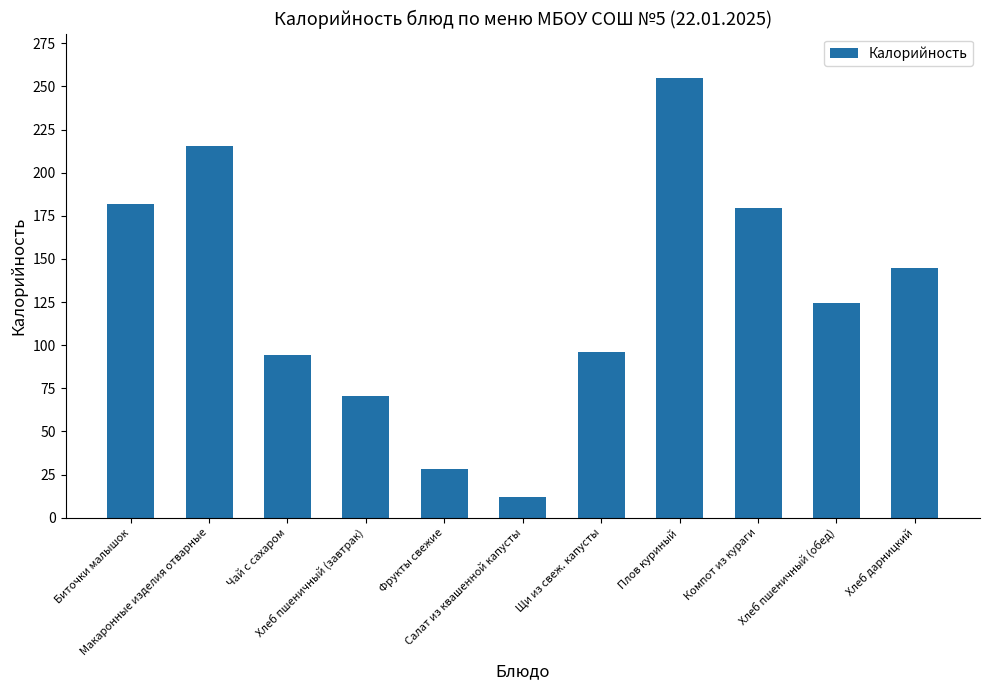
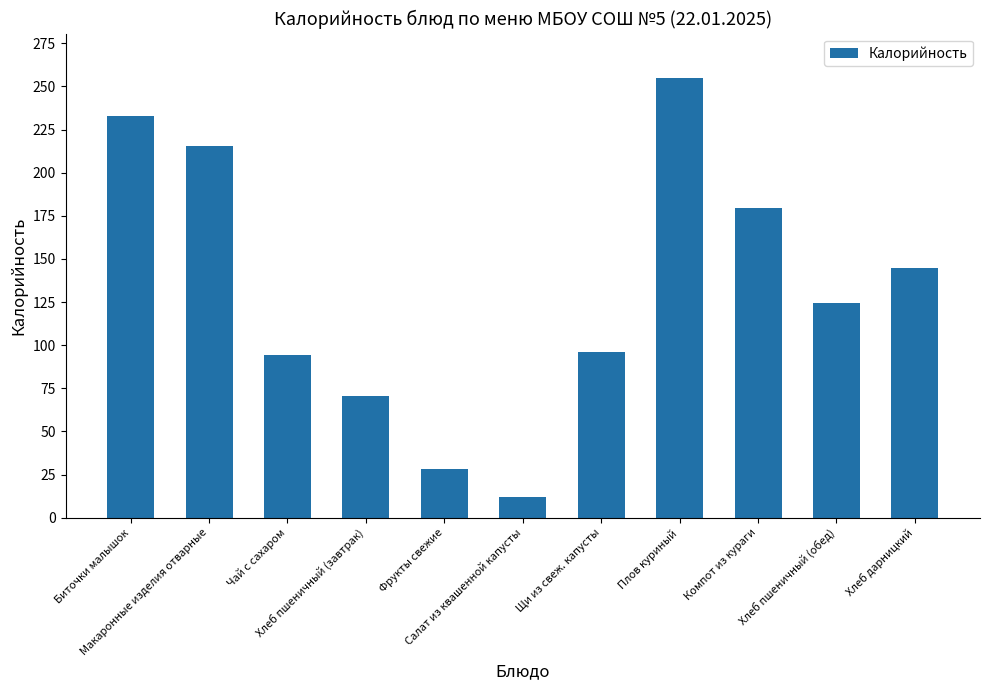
Биточки малышок: 182 -> 233
